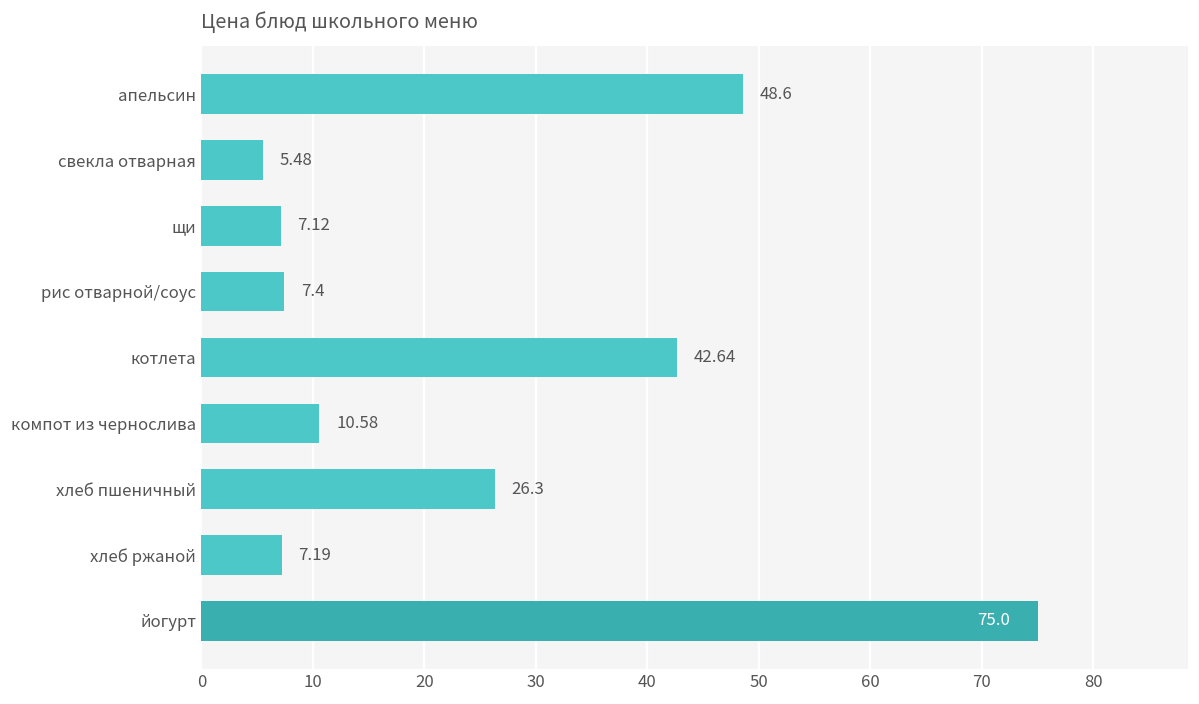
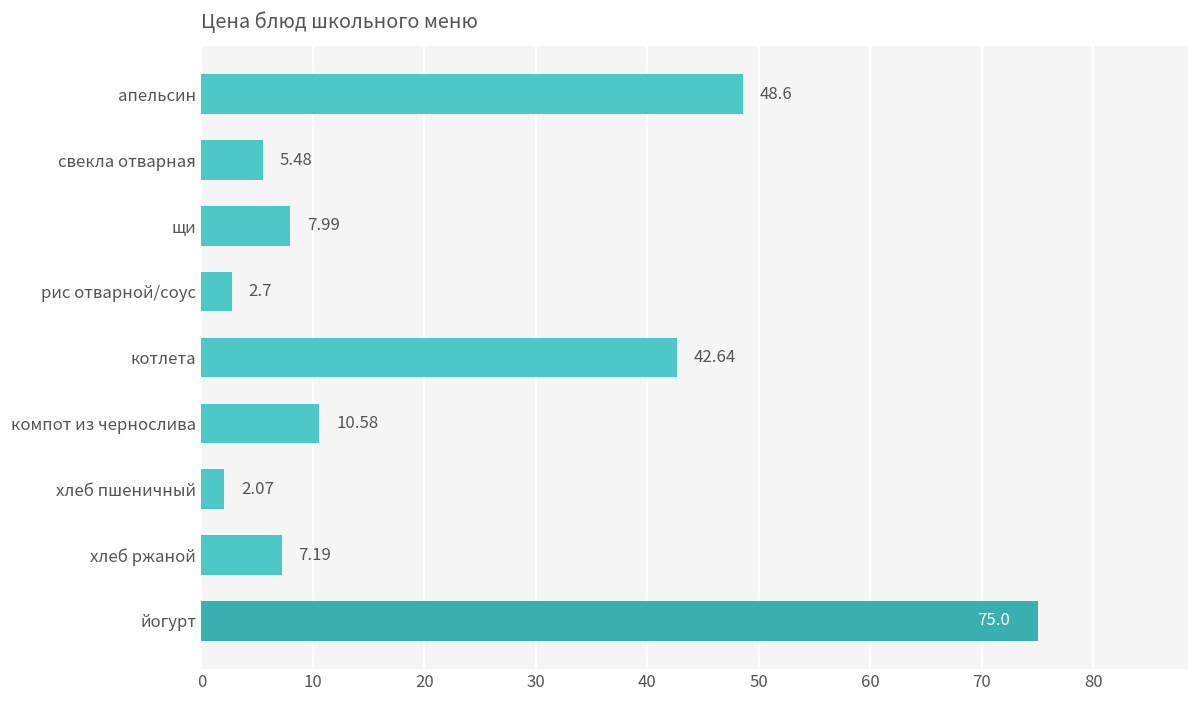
щи: 7.12 -> 7.99
рис отварной/соус: 7.4 -> 2.7
хлеб пшеничный: 26.3 -> 2.07
